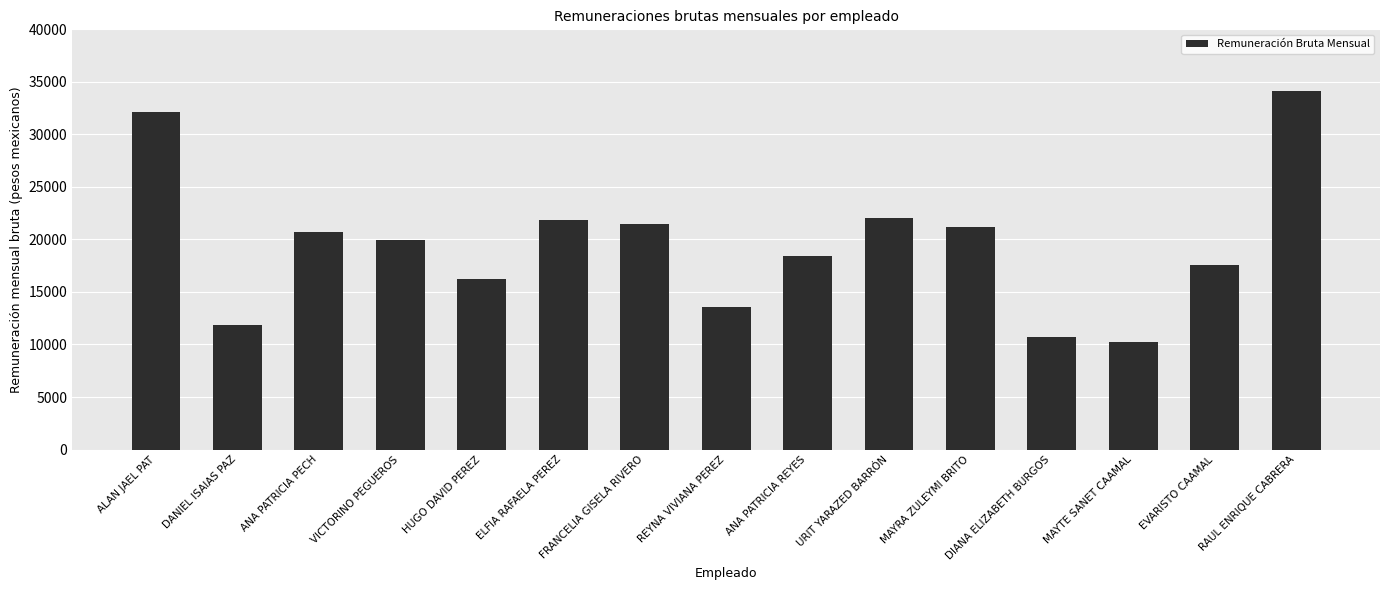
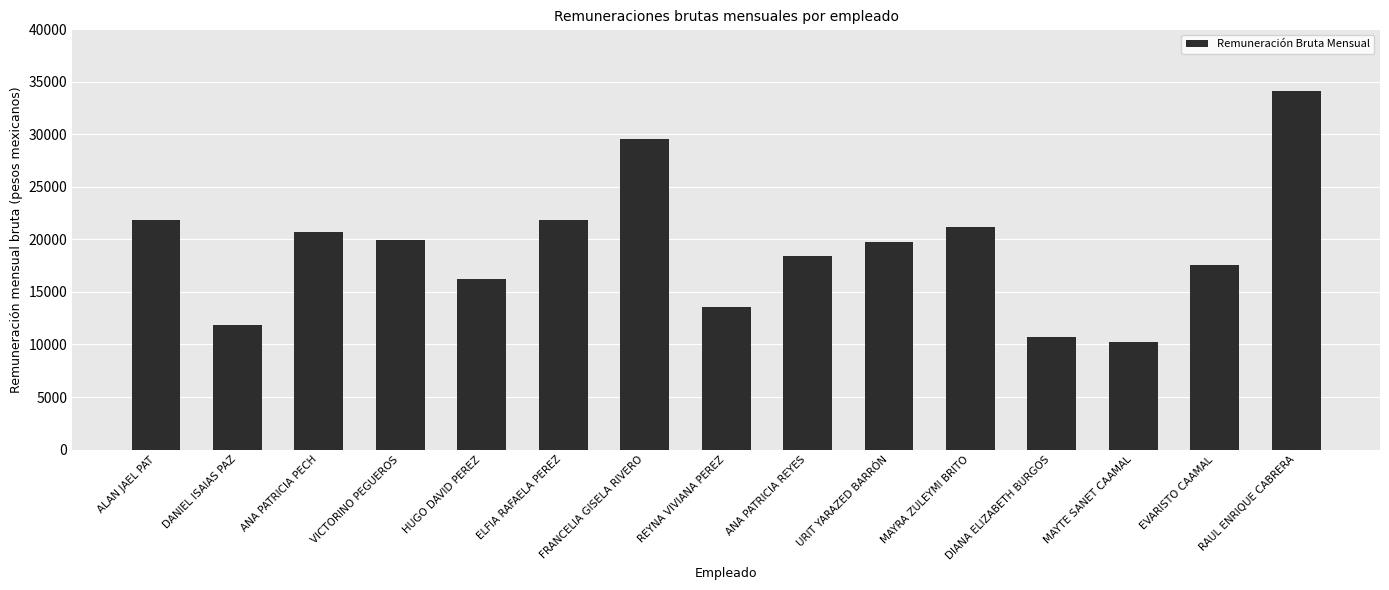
ALAN JAEL PAT: 32100 -> 21800
FRANCELIA GISELA RIVERO: 21400 -> 29600
URIT YARAZED BARRÓN: 22000 -> 19700
